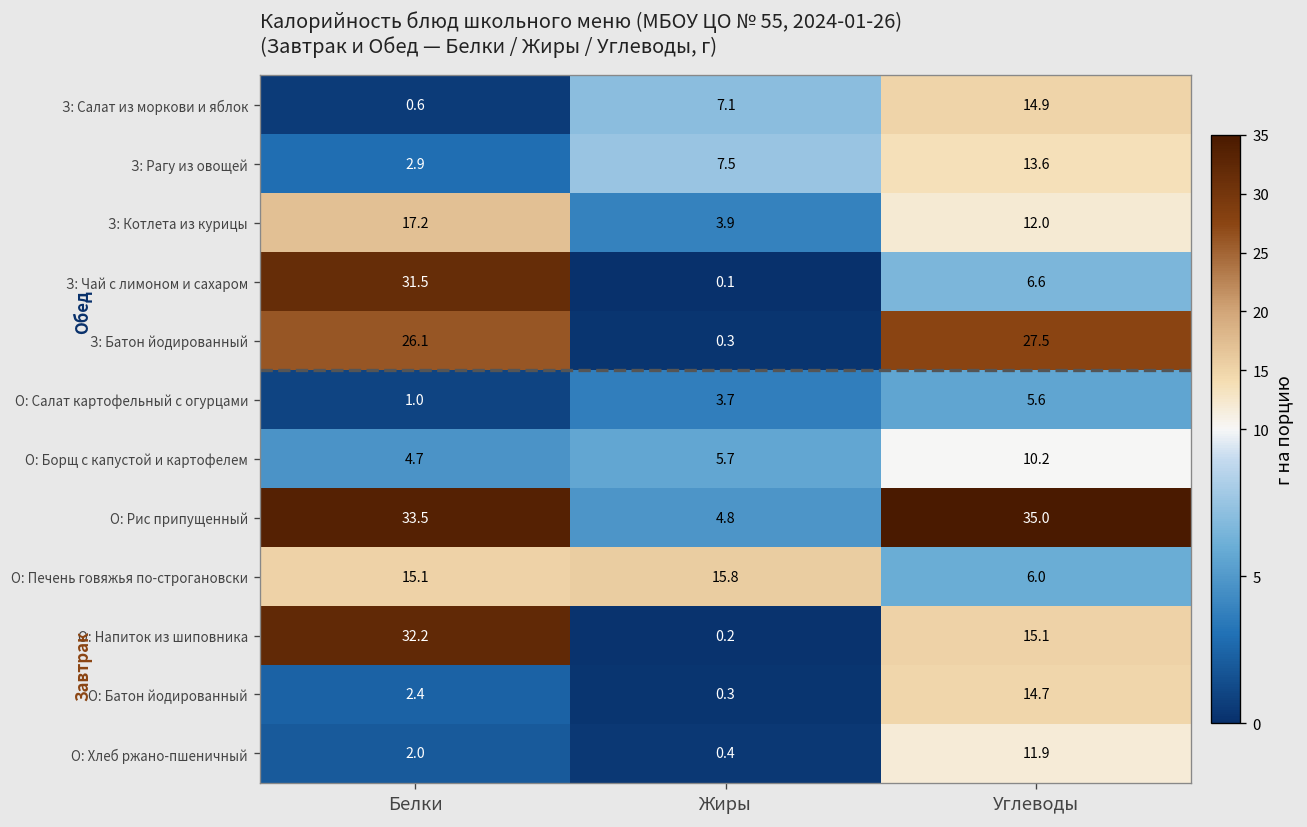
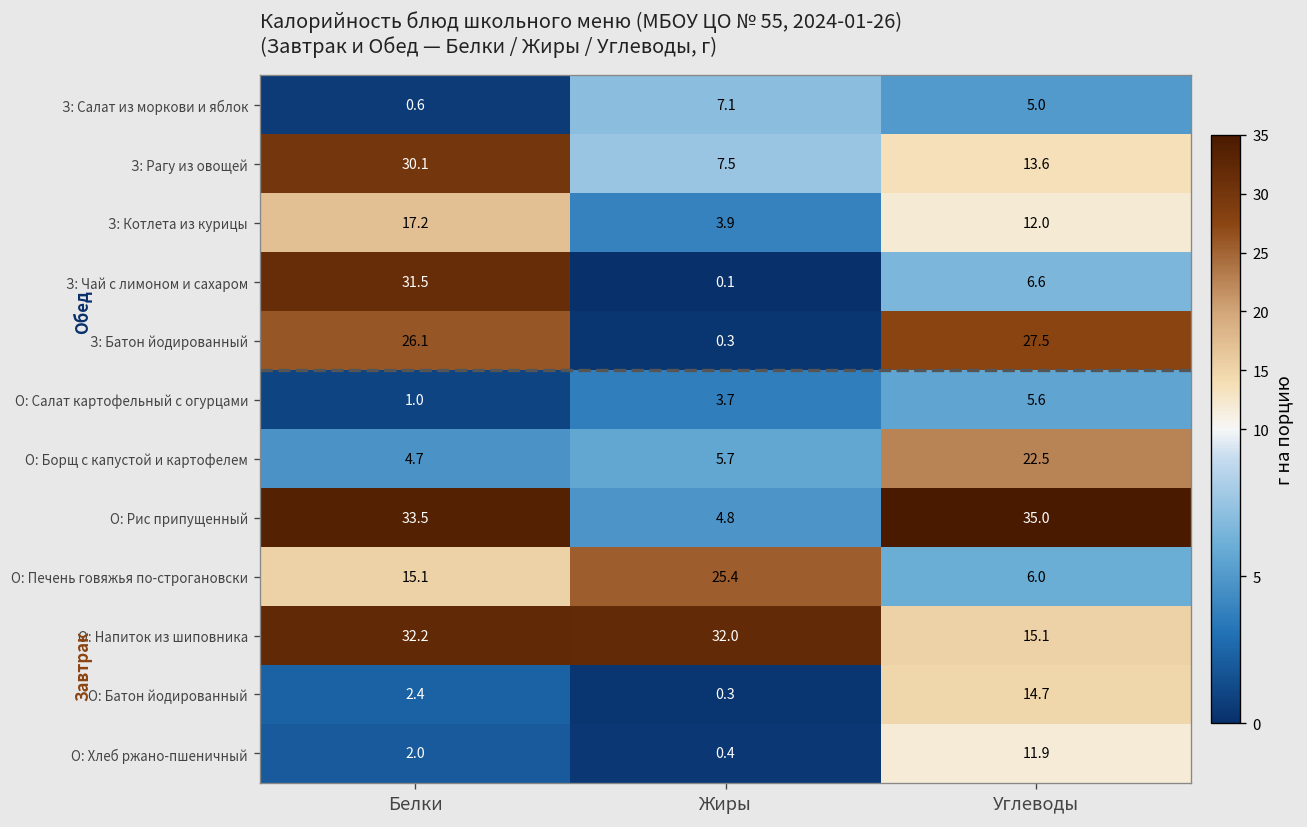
З: Салат из моркови и яблок, Углеводы: 14.9 -> 5.0
З: Рагу из овощей, Белки: 2.9 -> 30.1
О: Борщ с капустой и картофелем, Углеводы: 10.2 -> 22.5
О: Печень говяжья по-строгановски, Жиры: 15.8 -> 25.4
О: Напиток из шиповника, Жиры: 0.2 -> 32.0
